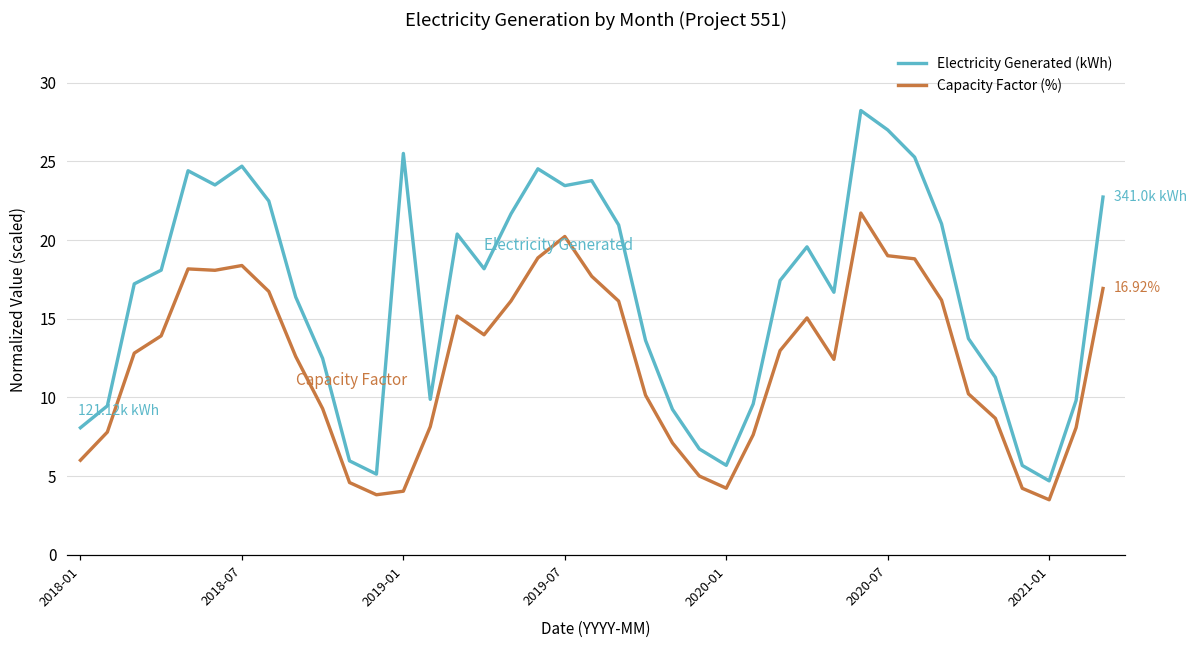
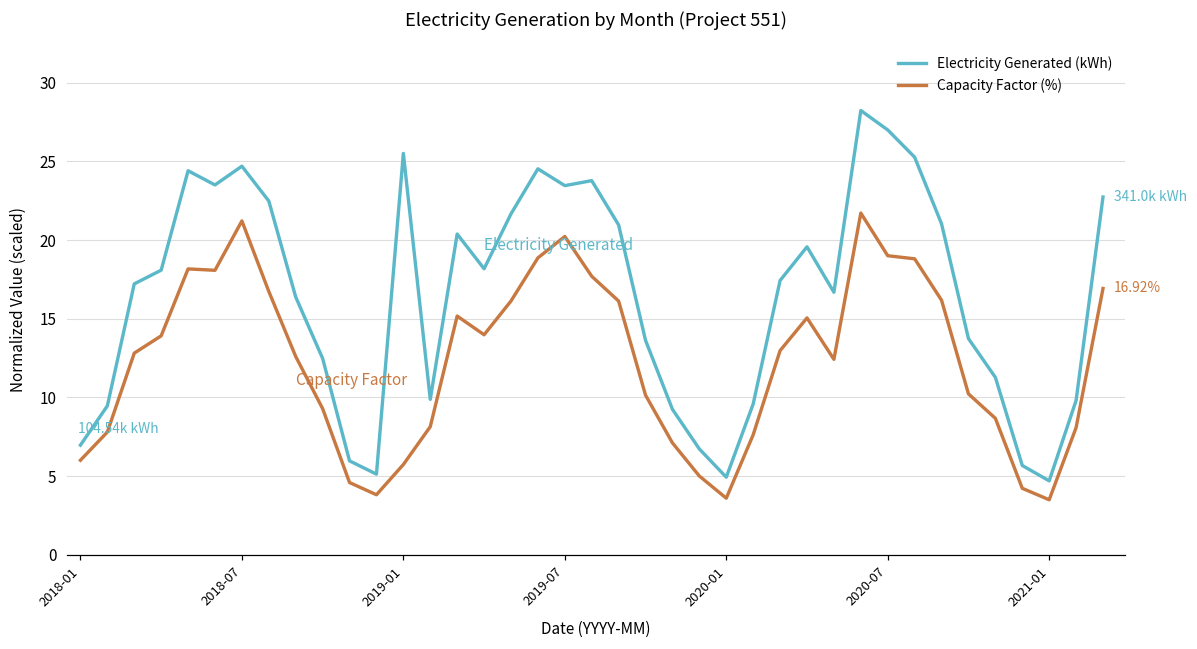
Electricity Generated (kWh), 2018-01: 121.12k -> 104.54k
Capacity Factor (%), 2018-07: 18.4 -> 21.2
Capacity Factor (%), 2019-01: 4.0 -> 5.7
Electricity Generated (kWh), 2020-01: 5.7 -> 4.9
Capacity Factor (%), 2020-01: 4.2 -> 3.6
